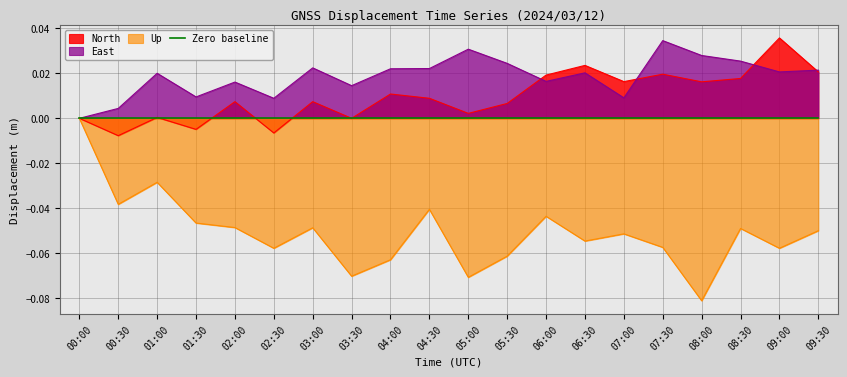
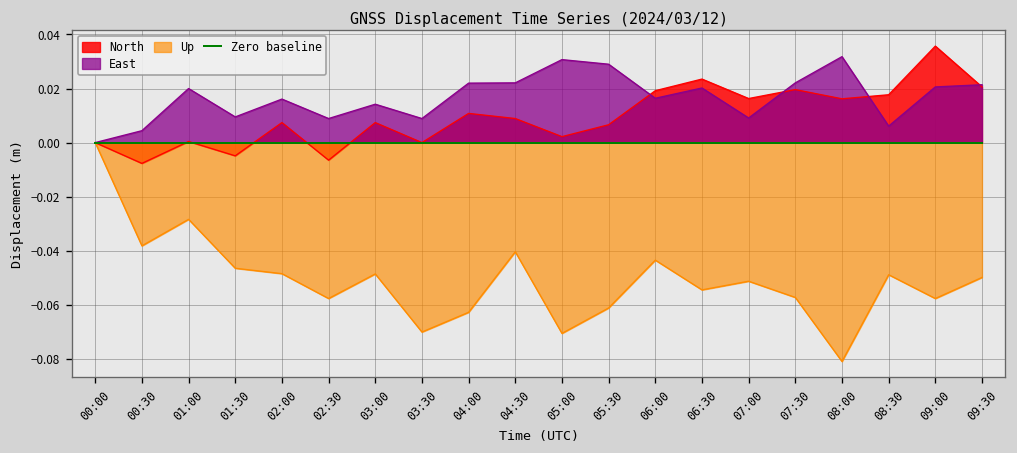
East, 03:00: 0.022 -> 0.014
East, 03:30: 0.015 -> 0.009
East, 05:30: 0.024 -> 0.029
East, 07:30: 0.035 -> 0.022
East, 08:00: 0.028 -> 0.032
East, 08:30: 0.025 -> 0.006
